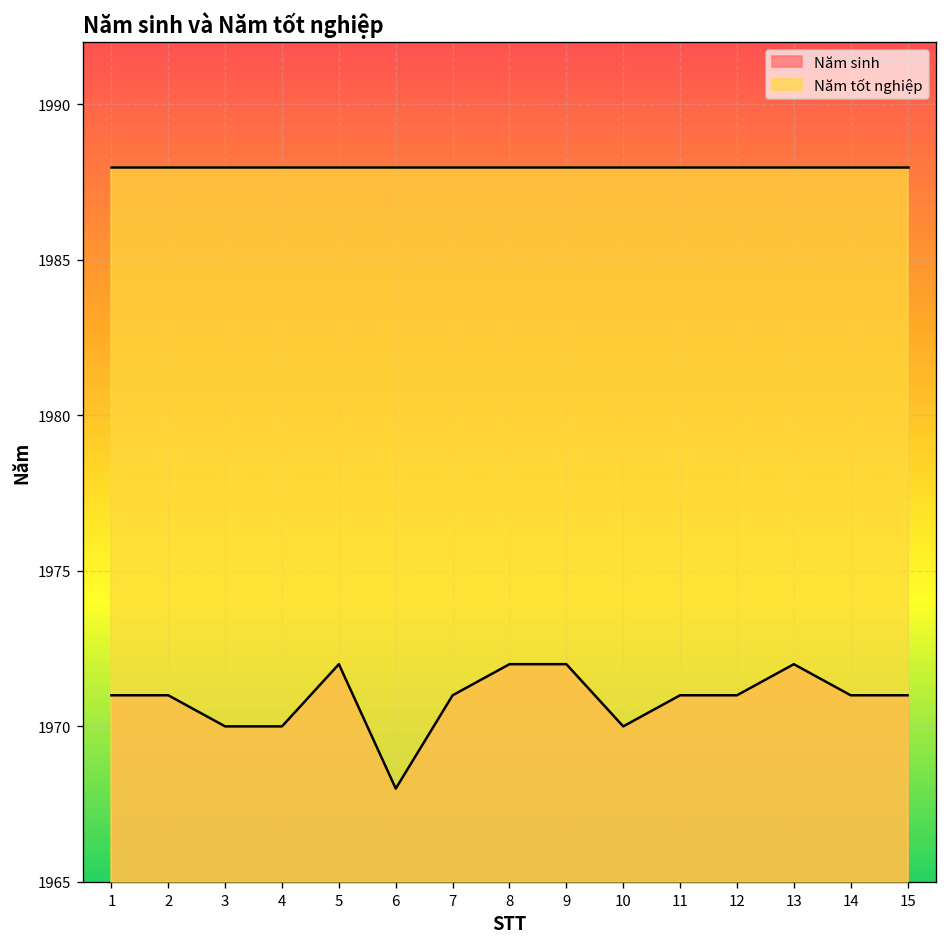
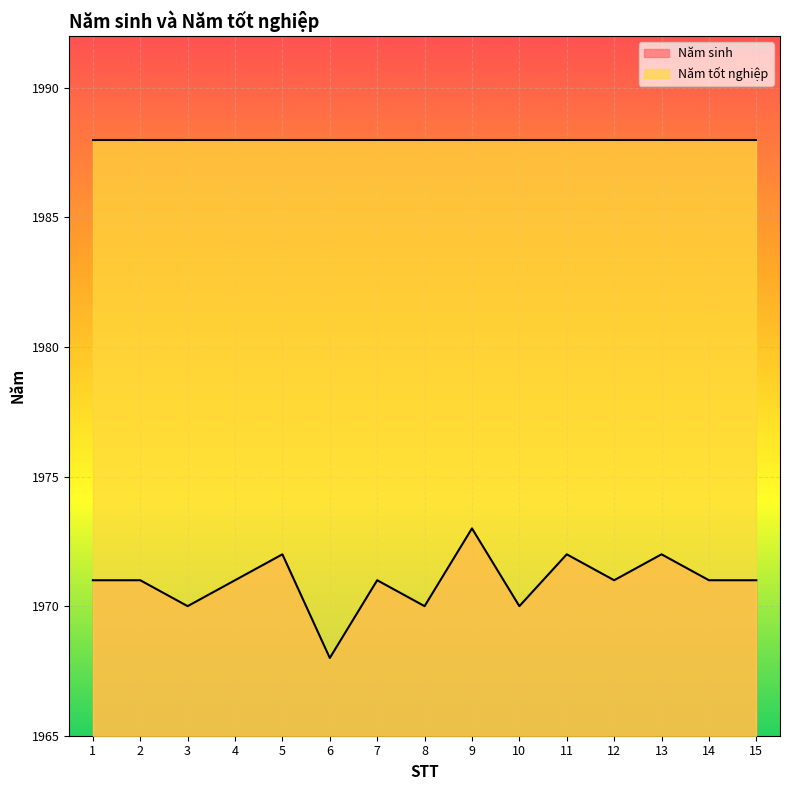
Năm sinh, 4: 1970 -> 1971
Năm sinh, 8: 1972 -> 1970
Năm sinh, 9: 1972 -> 1973
Năm sinh, 11: 1971 -> 1972
